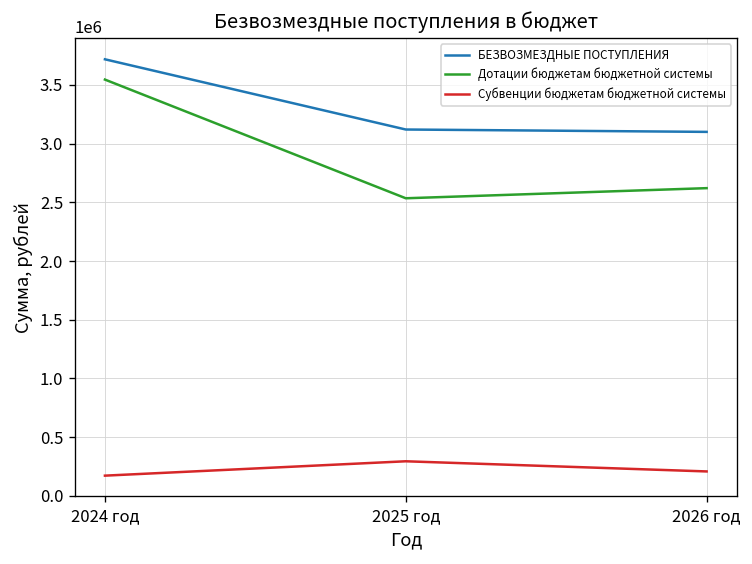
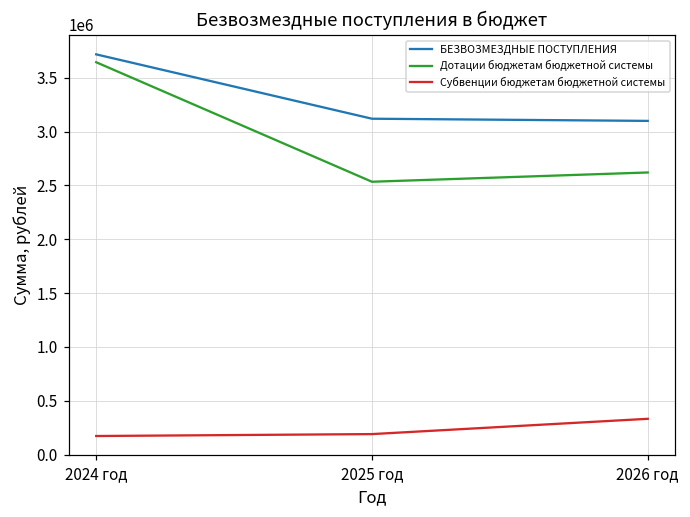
Дотации бюджетам бюджетной системы, 2024 год: 3500000 -> 3600000
Субвенции бюджетам бюджетной системы, 2025 год: 300000 -> 200000
Субвенции бюджетам бюджетной системы, 2026 год: 200000 -> 300000
